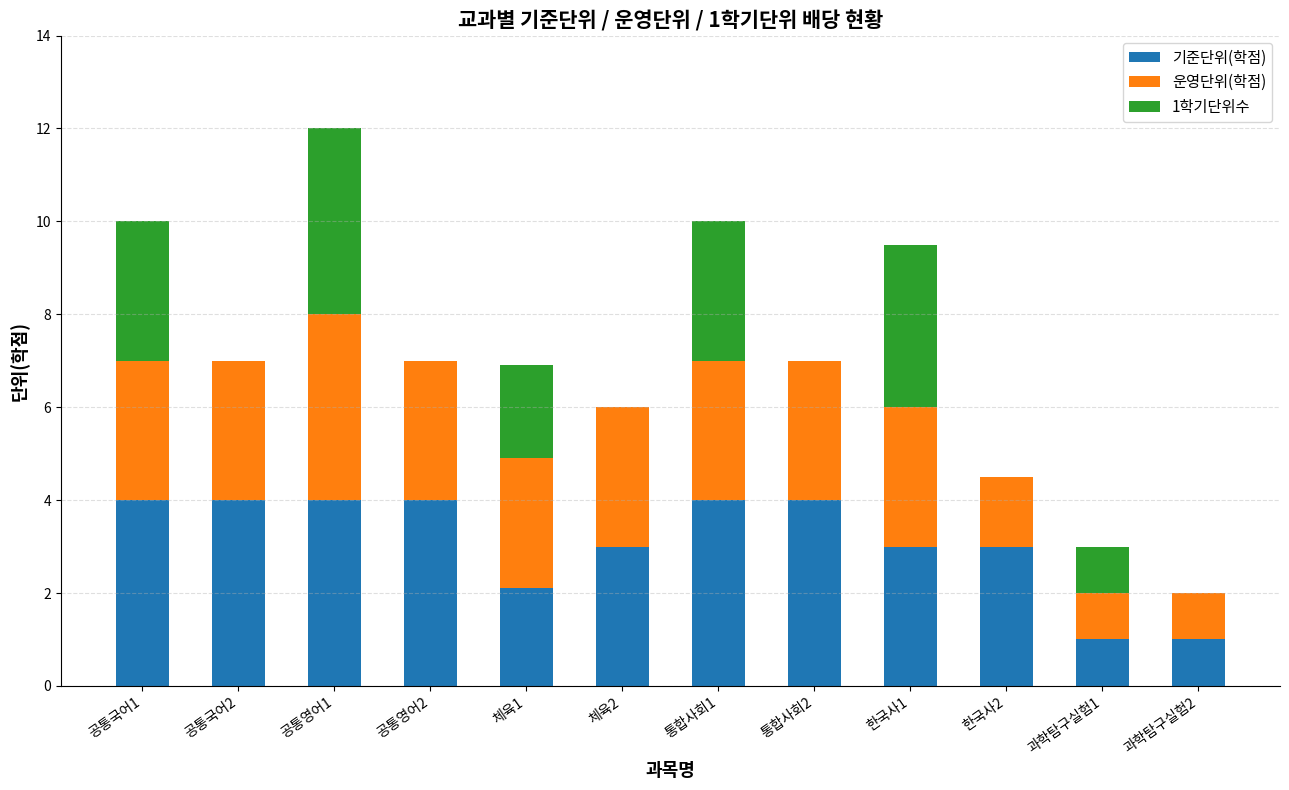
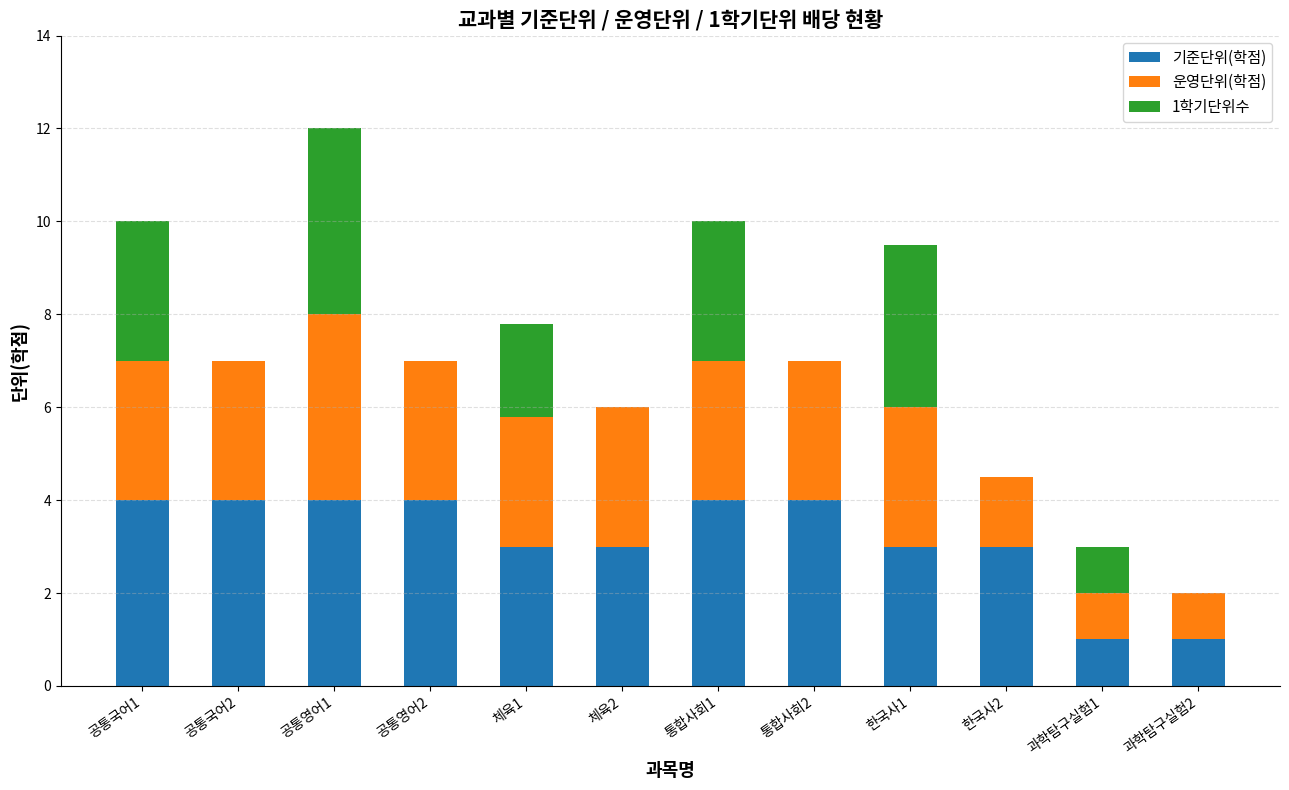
기준단위(학점), 체육1: 2.1 -> 3.0
